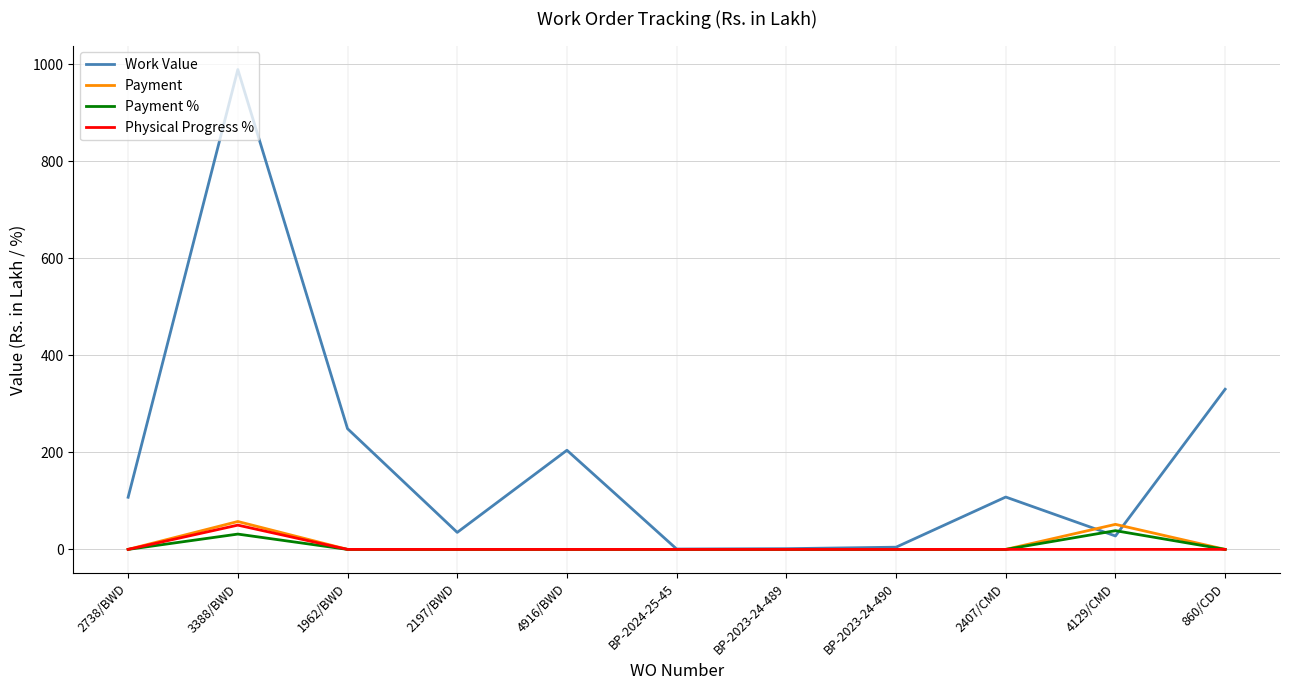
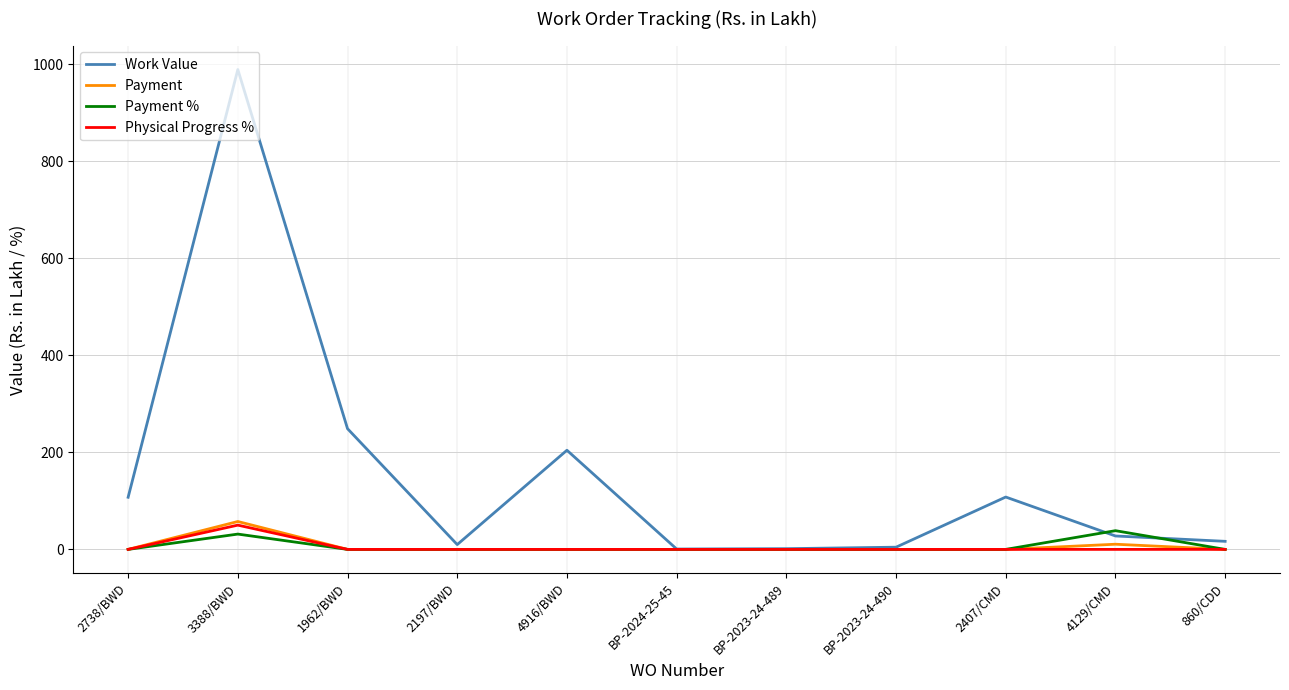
Work Value, 2197/BWD: 40 -> 10
Payment, 4129/CMD: 50 -> 10
Work Value, 860/CDD: 330 -> 20
